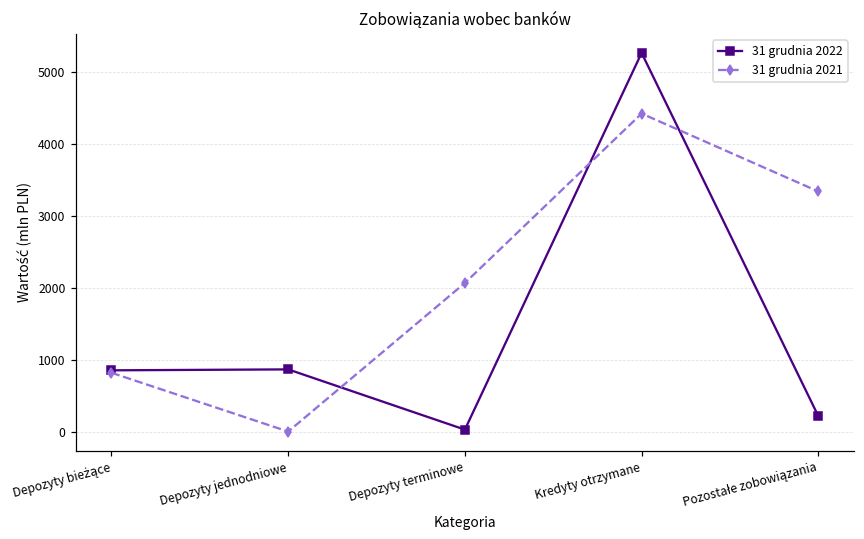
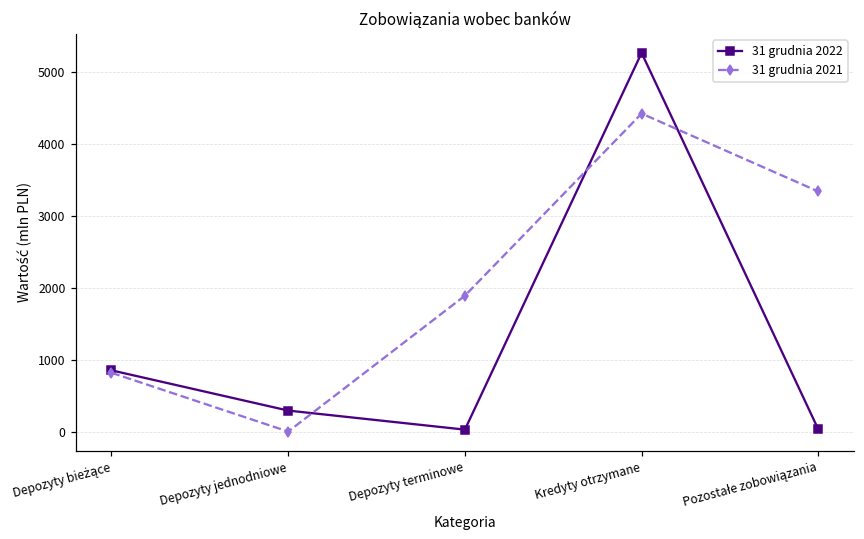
31 grudnia 2022, Depozyty jednodniowe: 900 -> 300
31 grudnia 2021, Depozyty terminowe: 2100 -> 1900
31 grudnia 2022, Pozostałe zobowiązania: 200 -> 0
